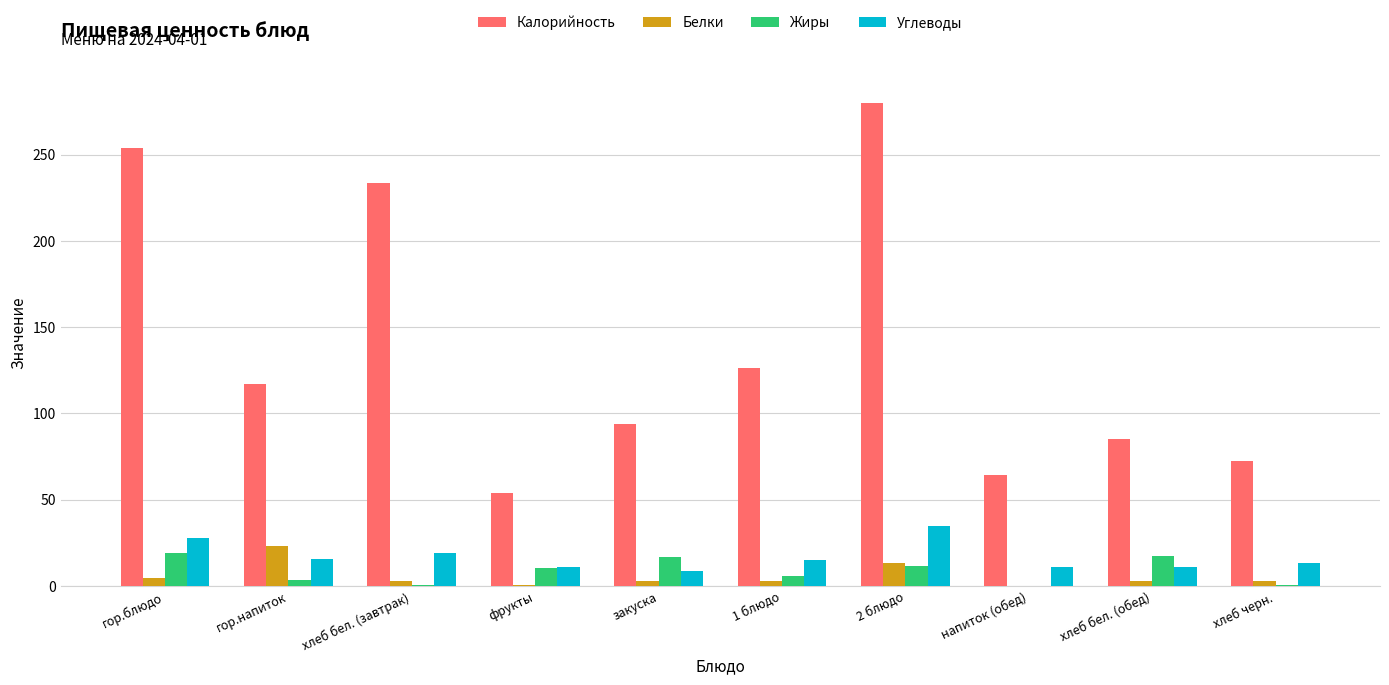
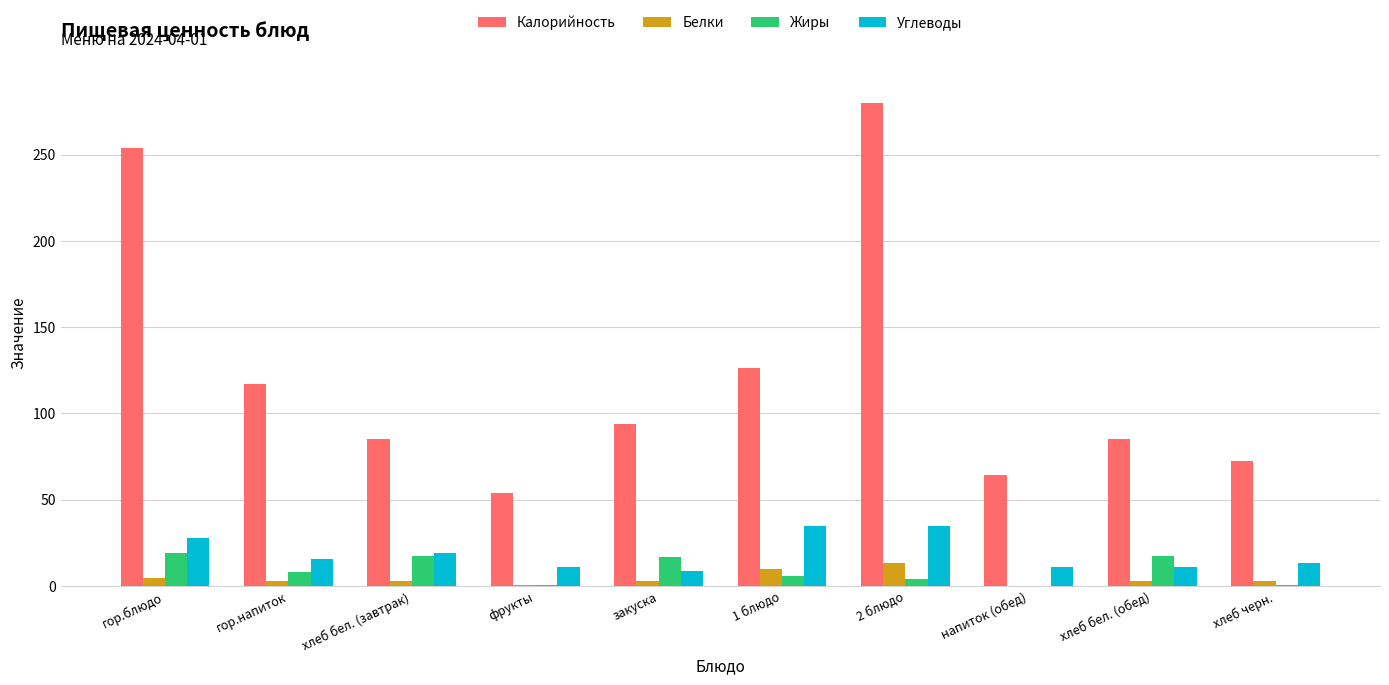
Белки, гор.напиток: 23 -> 3
Жиры, гор.напиток: 3 -> 8
Калорийность, хлеб бел. (завтрак): 234 -> 85
Жиры, хлеб бел. (завтрак): 0 -> 17
Жиры, фрукты: 11 -> 0
Белки, 1 блюдо: 3 -> 10
Углеводы, 1 блюдо: 15 -> 35
Жиры, 2 блюдо: 12 -> 4
